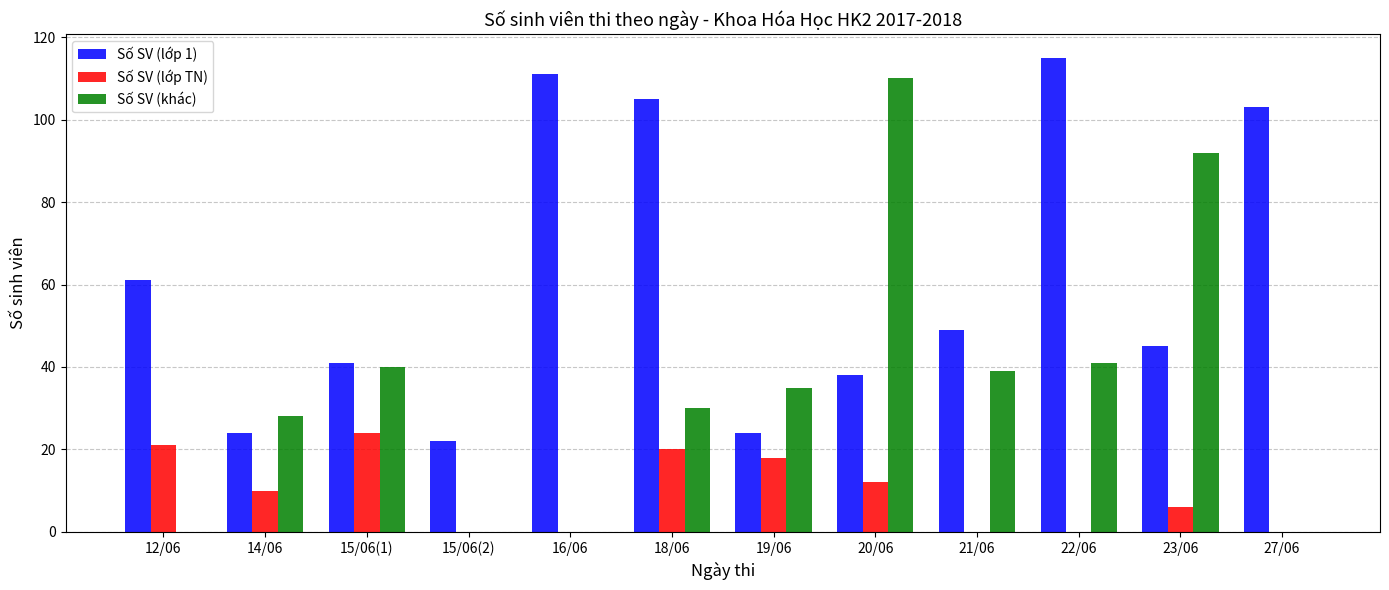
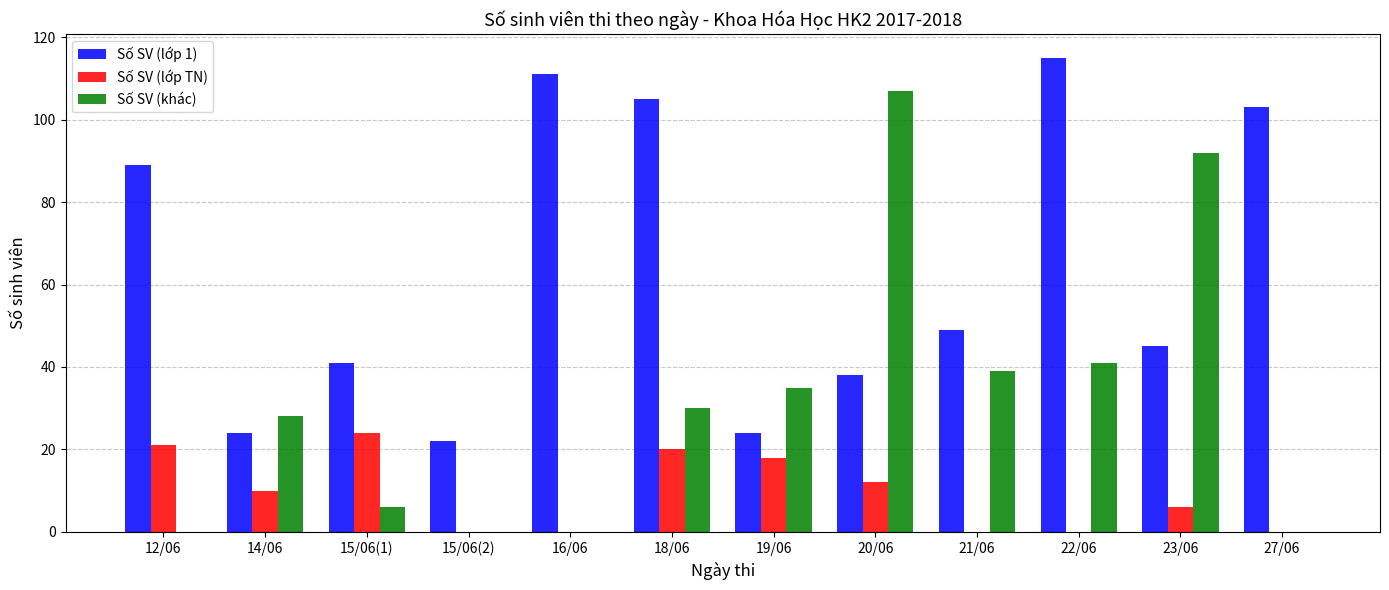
Số SV (lớp 1), 12/06: 61 -> 89
Số SV (khác), 15/06(1): 40 -> 6
Số SV (khác), 20/06: 110 -> 107
